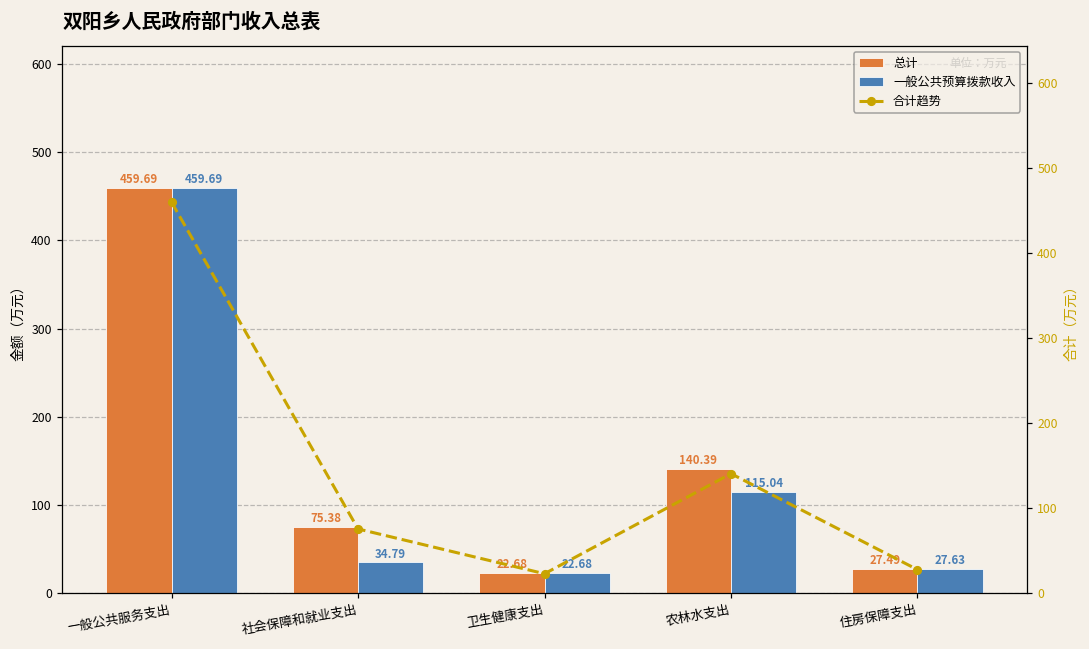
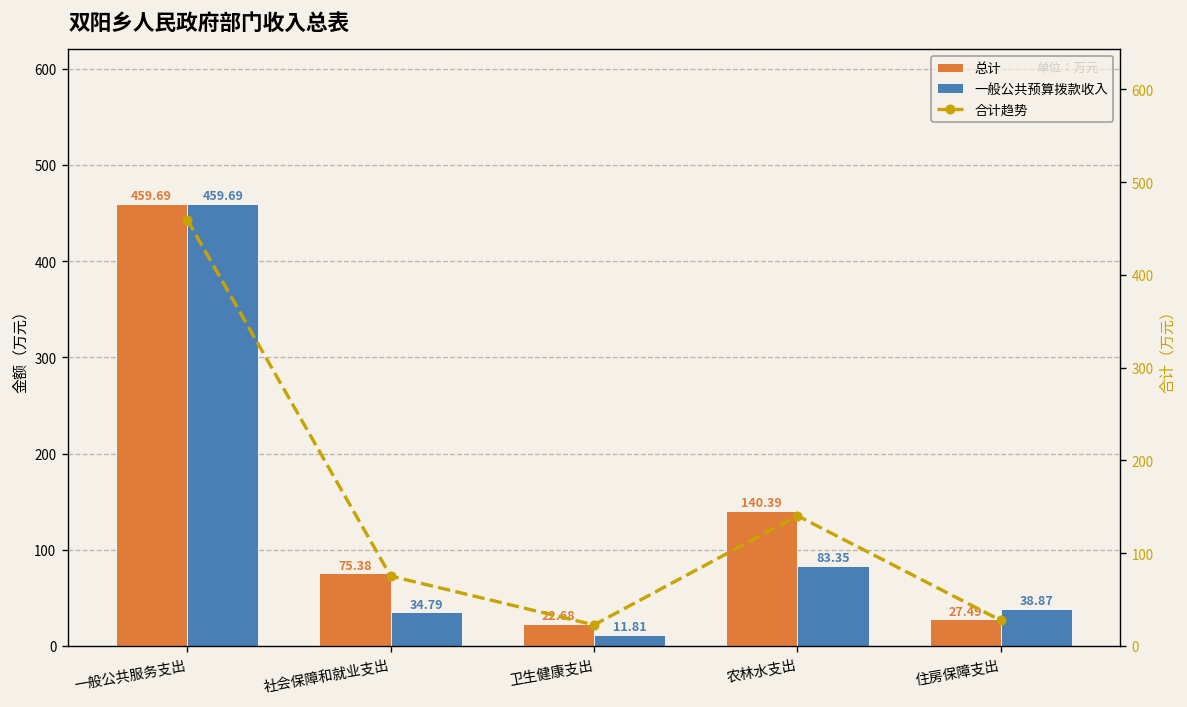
一般公共预算拨款收入, 卫生健康支出: 22.68 -> 11.81
一般公共预算拨款收入, 农林水支出: 115.04 -> 83.35
一般公共预算拨款收入, 住房保障支出: 27.63 -> 38.87
